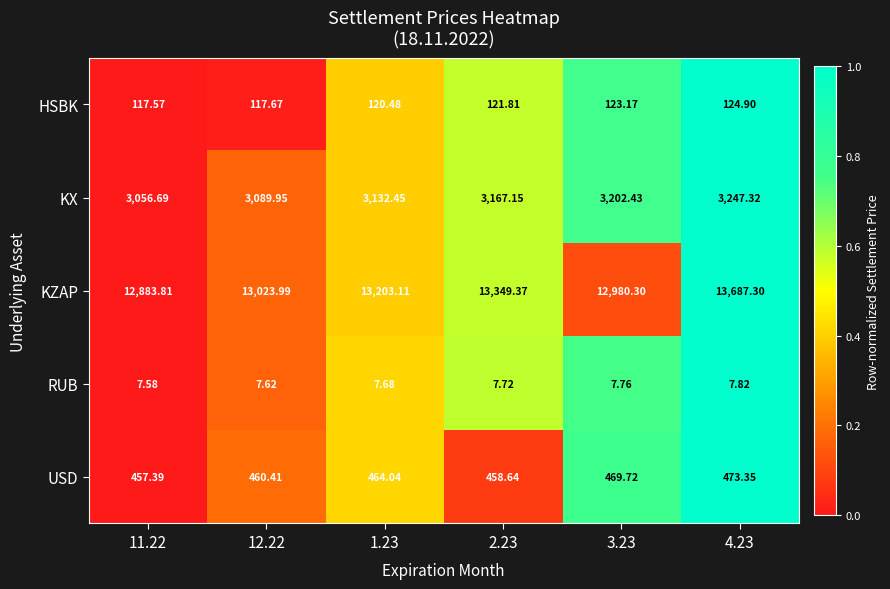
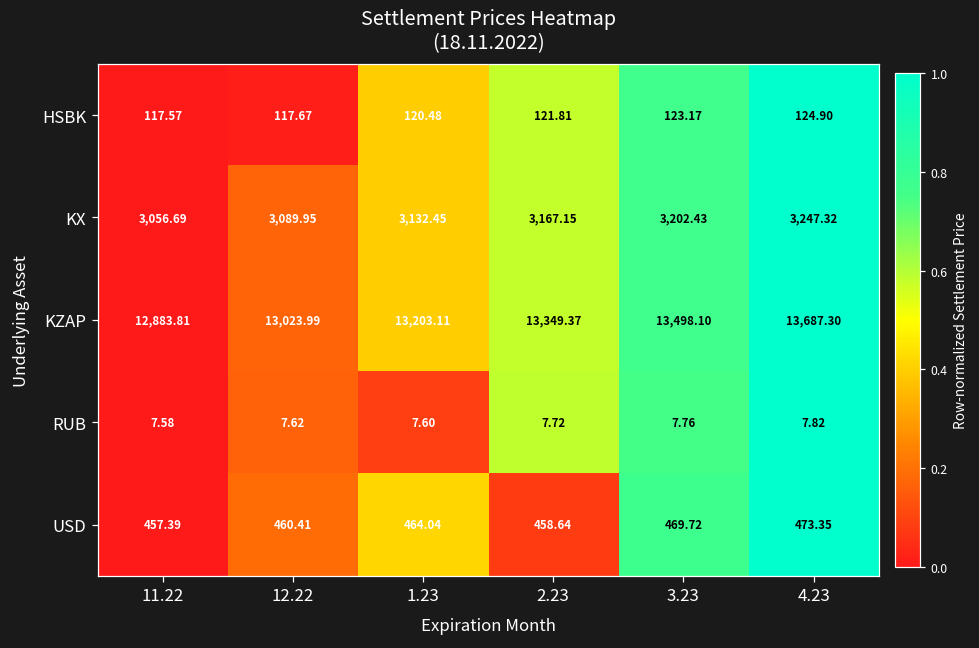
KZAP, 3.23: 12,980.30 -> 13,498.10
RUB, 1.23: 7.68 -> 7.60
